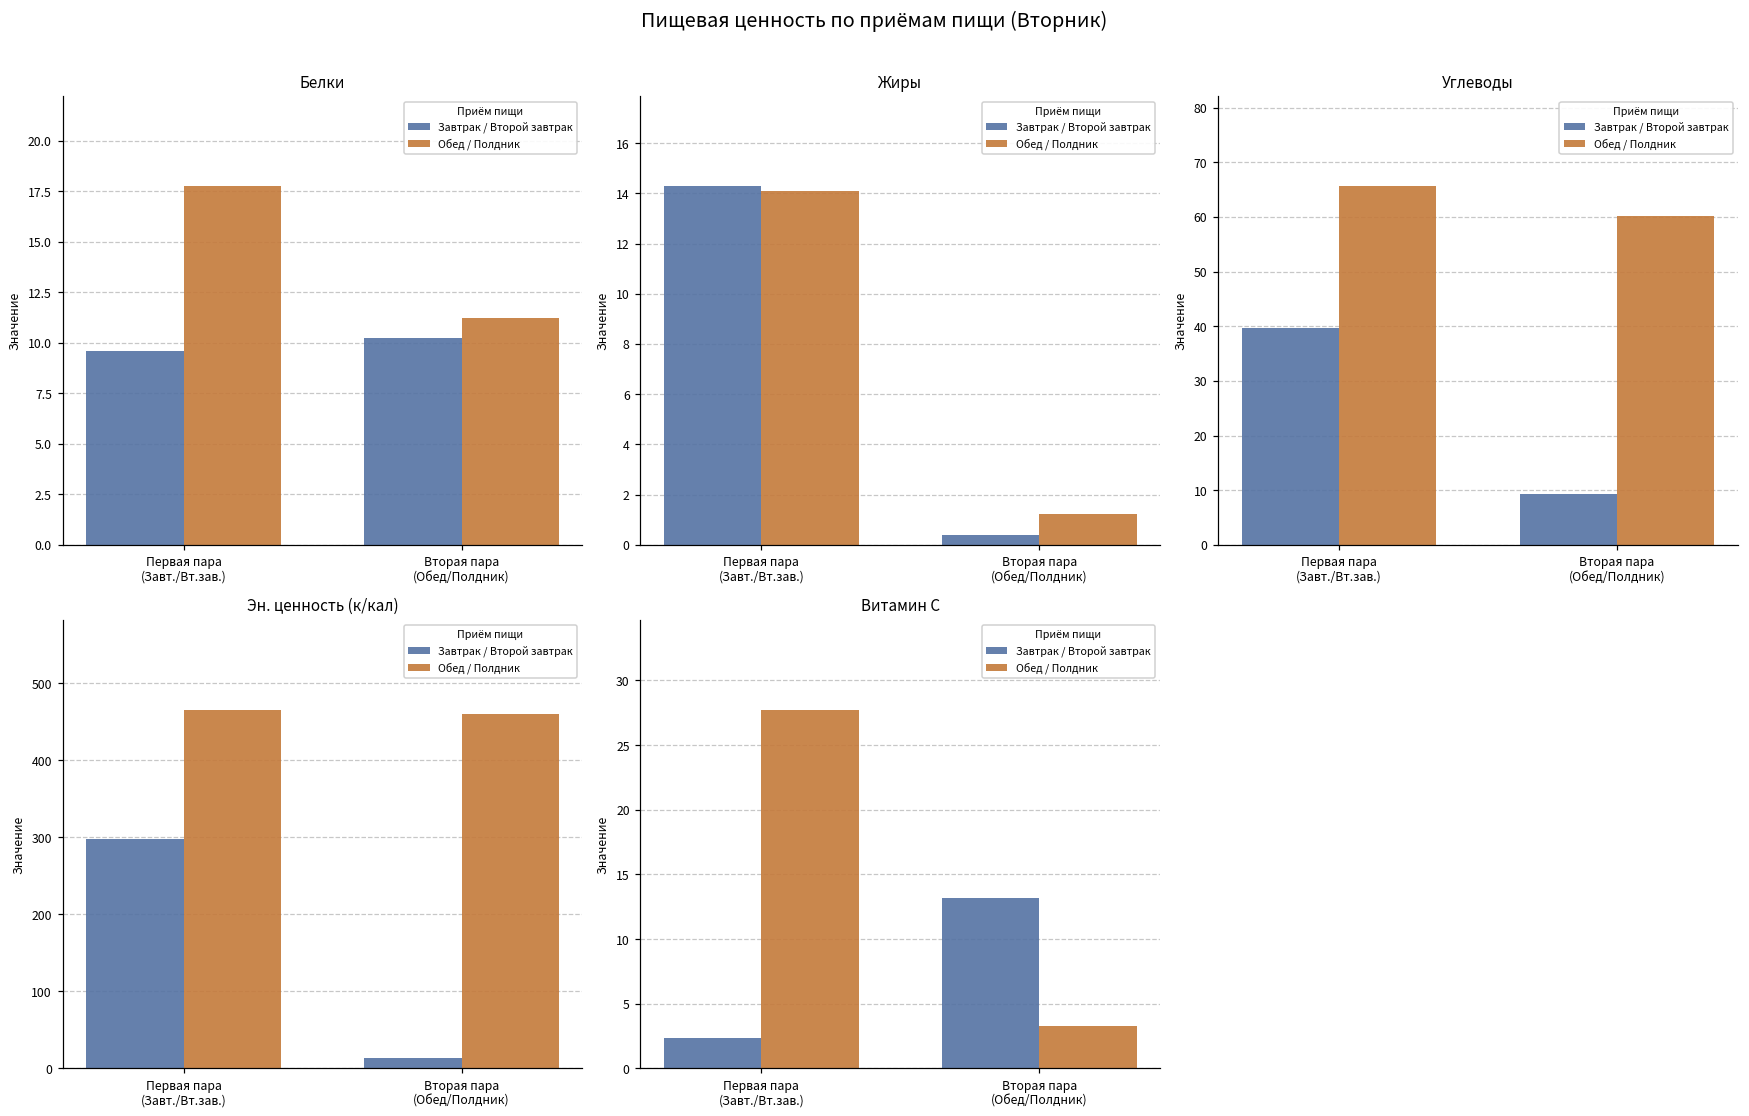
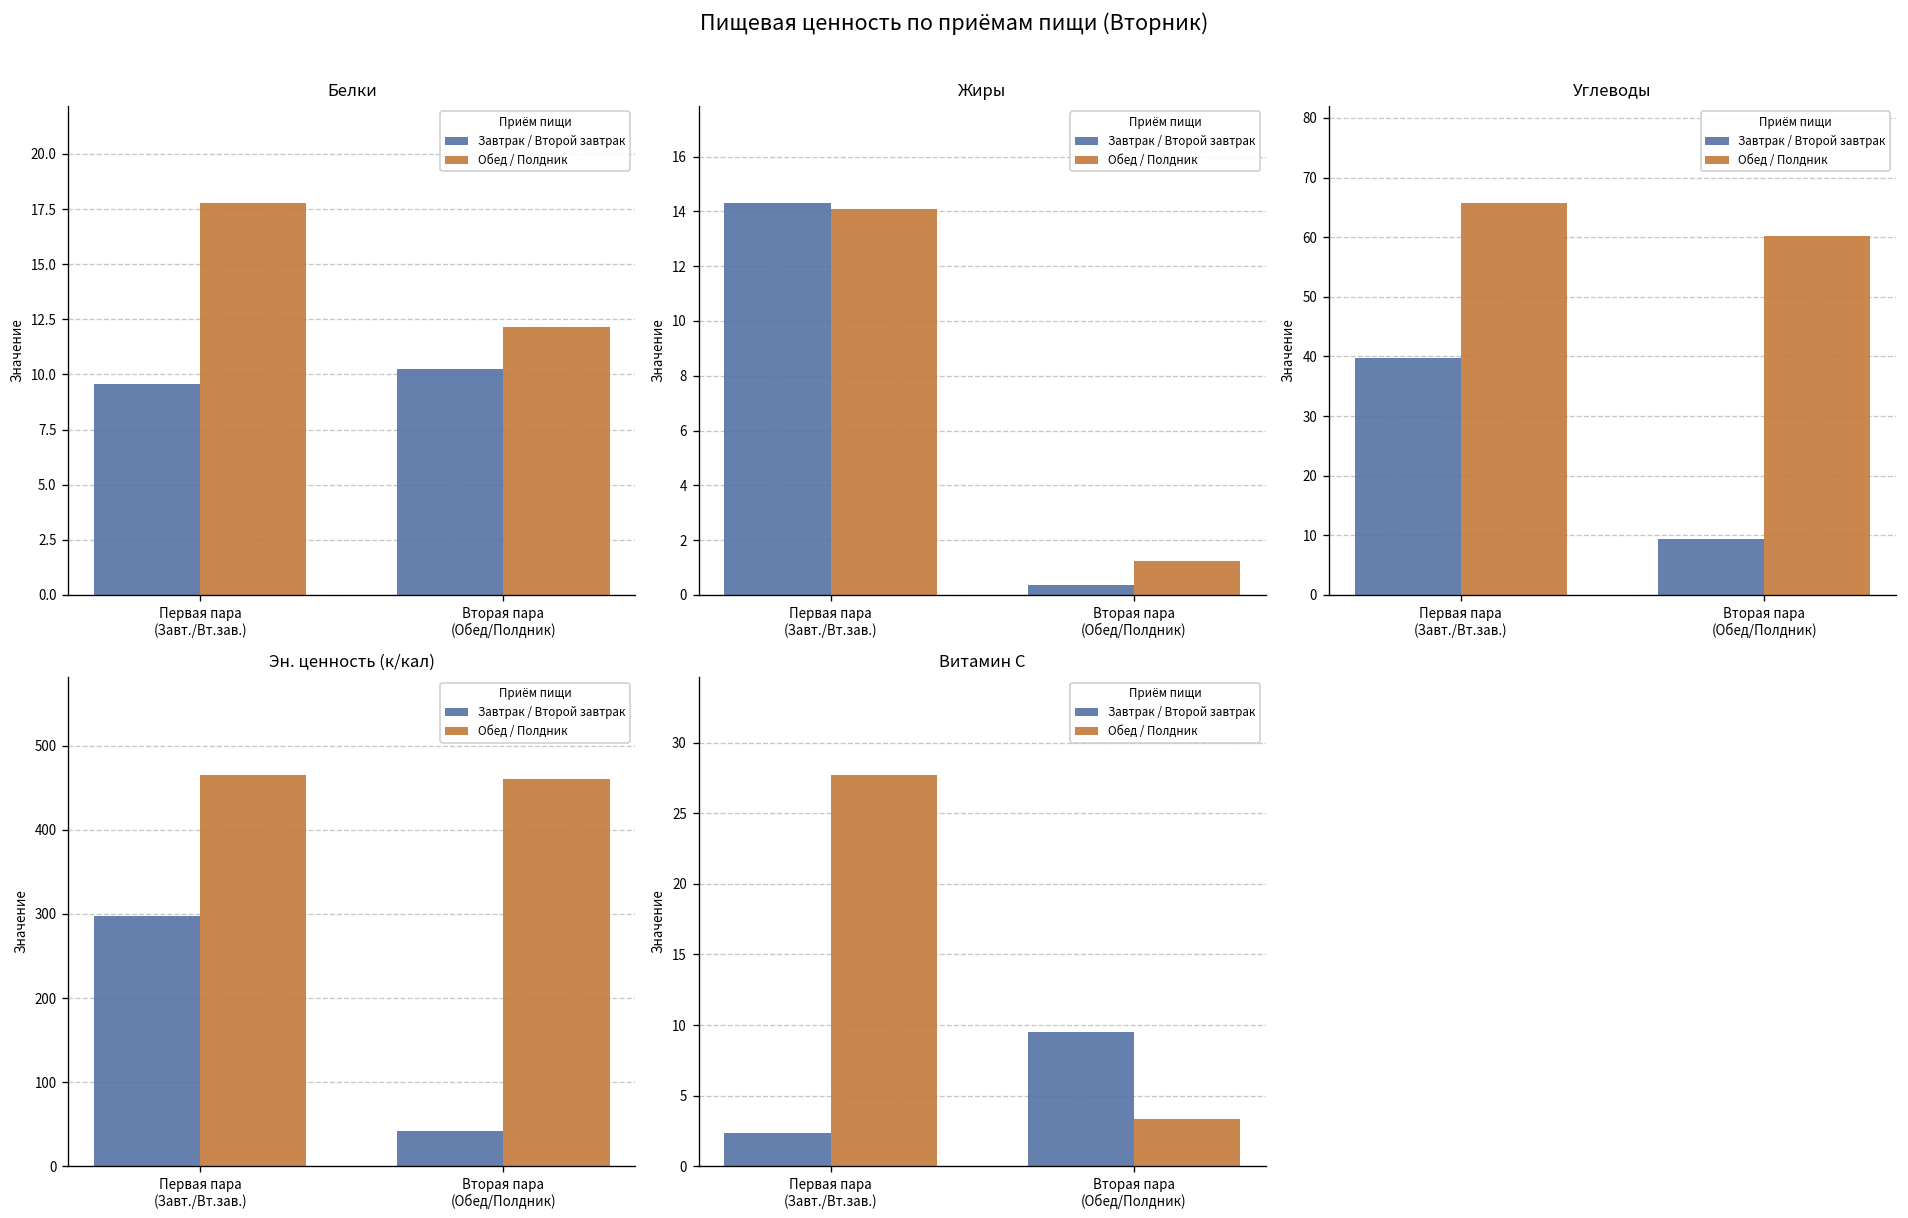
Белки, Обед / Полдник, Вторая пара (Обед/Полдник): 11.2 -> 12.2
Эн. ценность (к/кал), Завтрак / Второй завтрак, Вторая пара (Обед/Полдник): 10 -> 40
Витамин С, Завтрак / Второй завтрак, Вторая пара (Обед/Полдник): 13.2 -> 9.5
